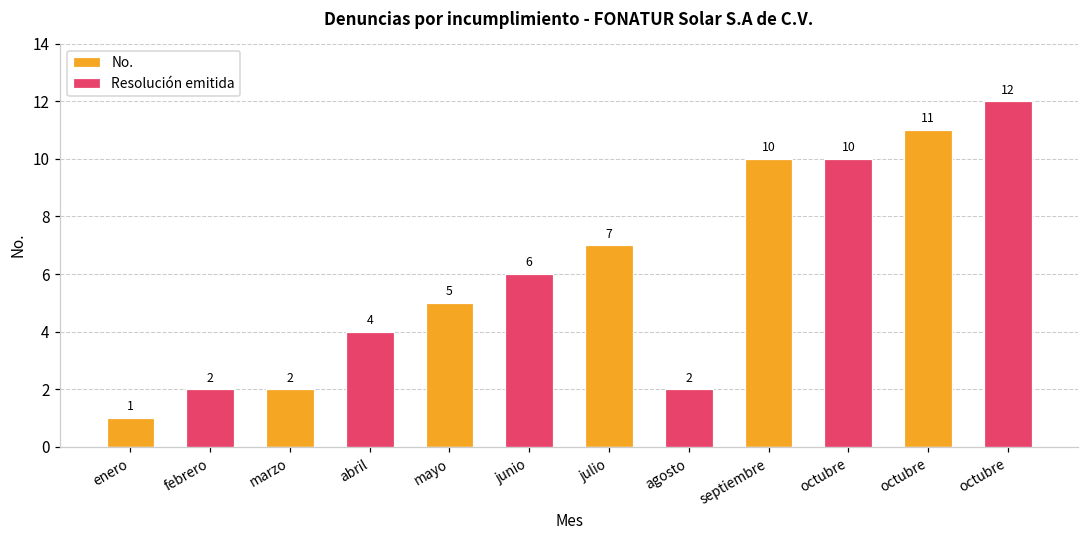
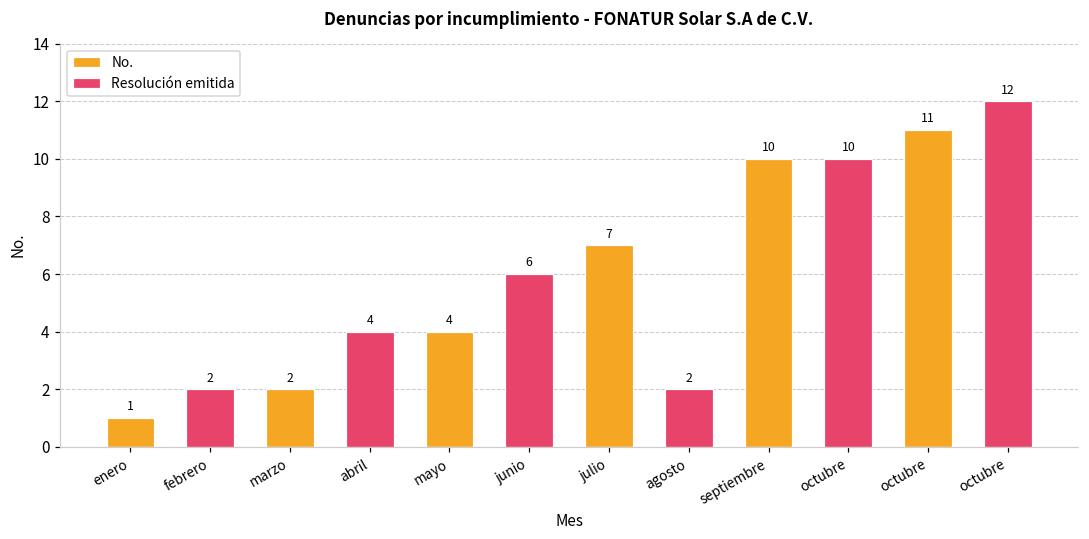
No., mayo: 5 -> 4
